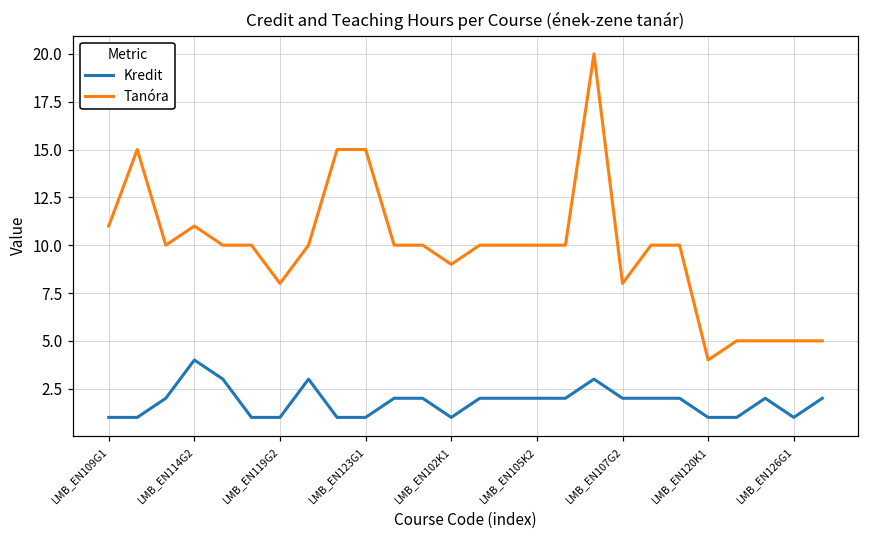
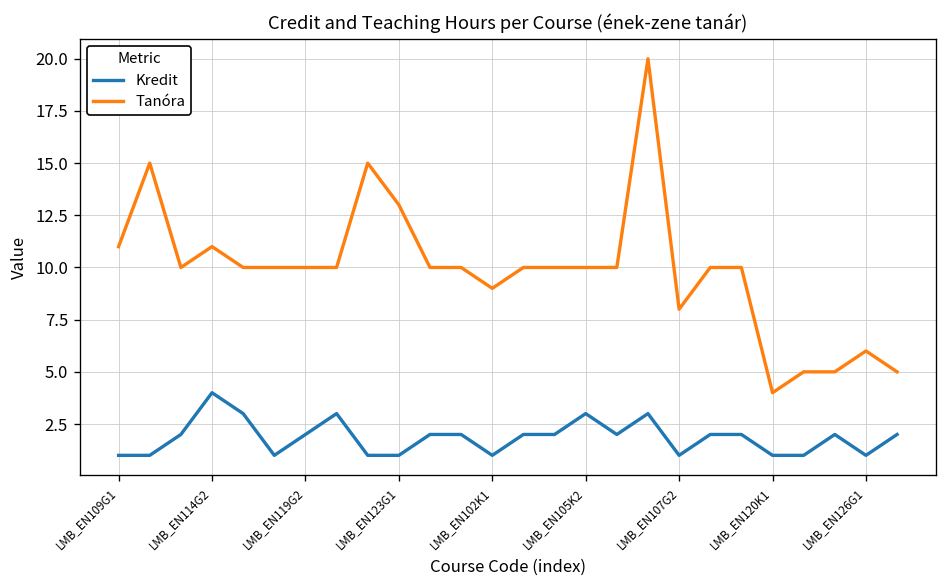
Kredit, LMB_EN119G2: 1 -> 2
Tanóra, LMB_EN119G2: 8 -> 10
Tanóra, LMB_EN123G1: 15 -> 13
Kredit, LMB_EN105K2: 2 -> 3
Kredit, LMB_EN107G2: 2 -> 1
Tanóra, LMB_EN126G1: 5 -> 6
